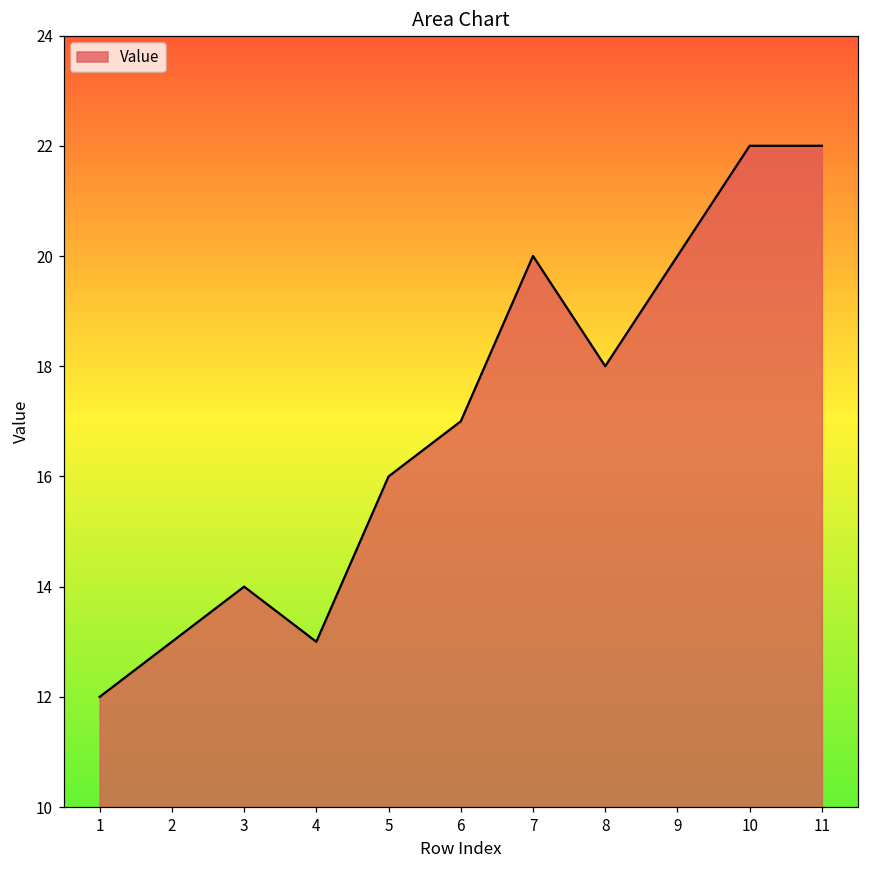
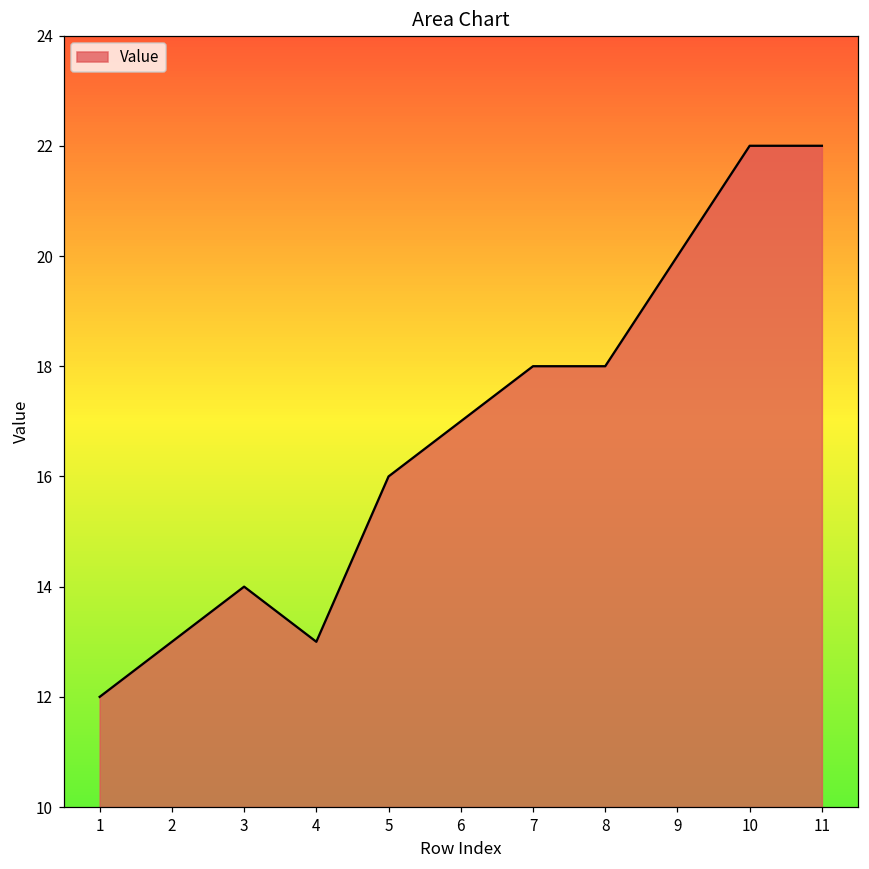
7: 20 -> 18
